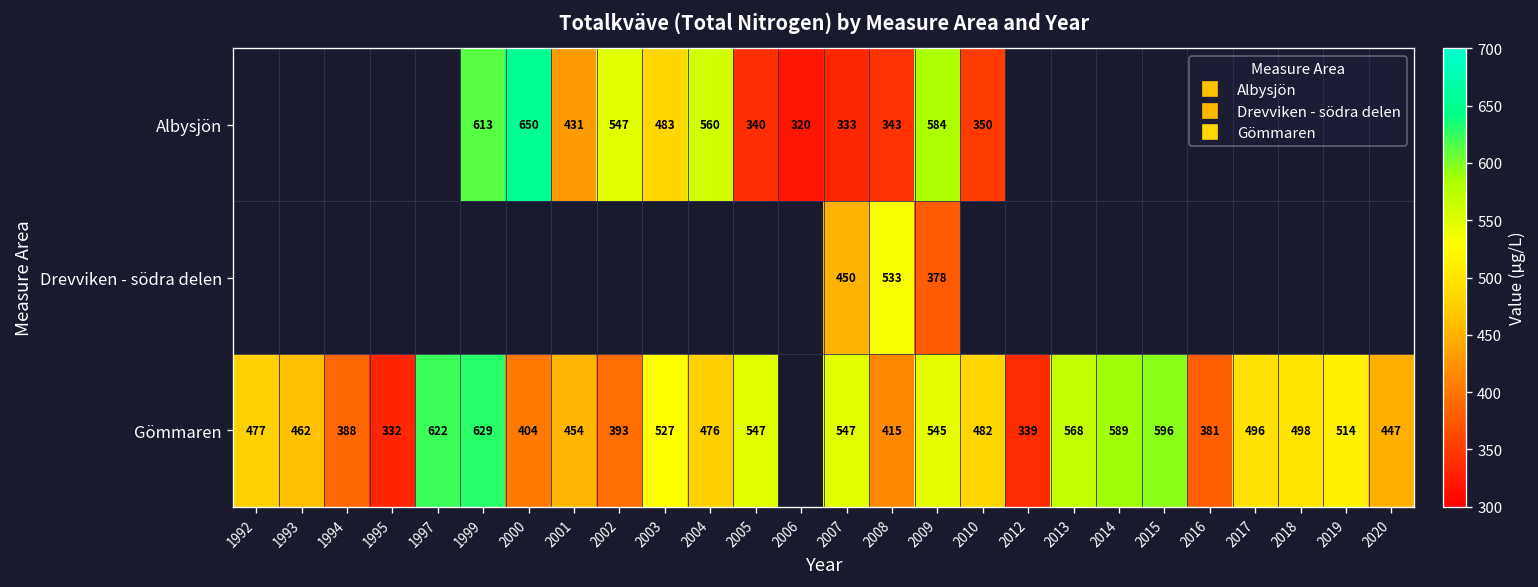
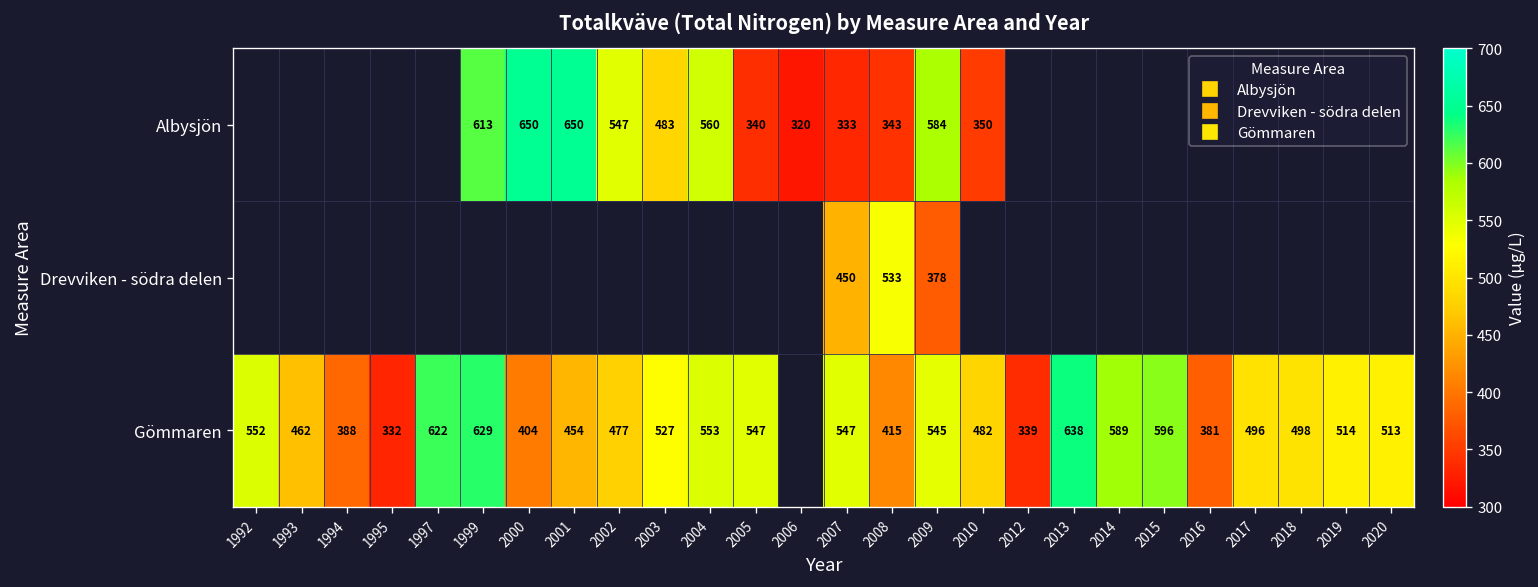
Albysjön, 2001: 431 -> 650
Gömmaren, 1992: 477 -> 552
Gömmaren, 2002: 393 -> 477
Gömmaren, 2004: 476 -> 553
Gömmaren, 2013: 568 -> 638
Gömmaren, 2020: 447 -> 513
